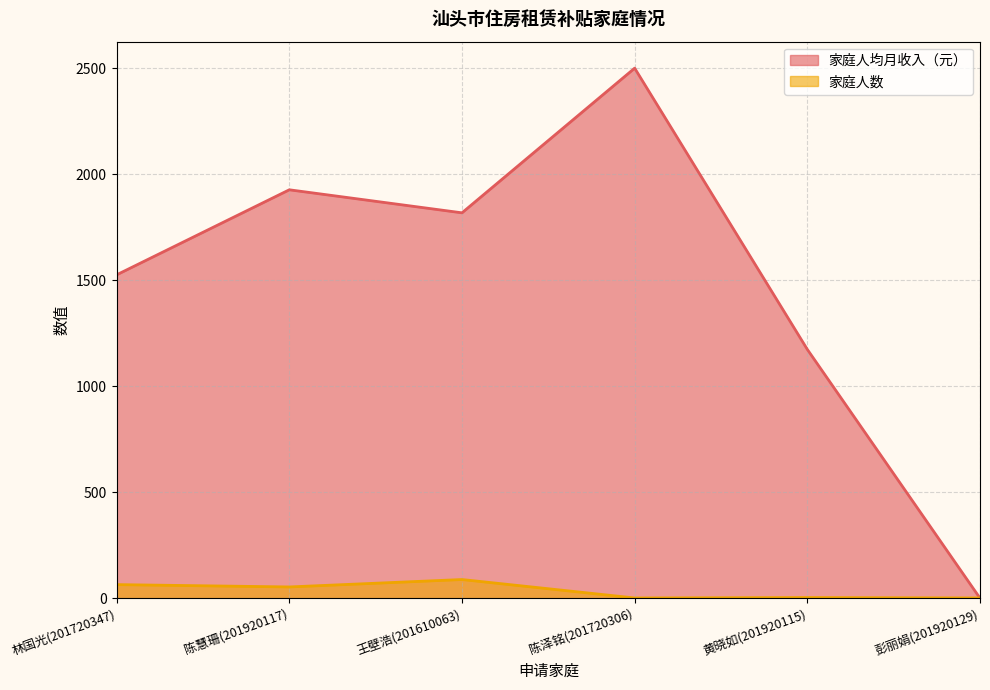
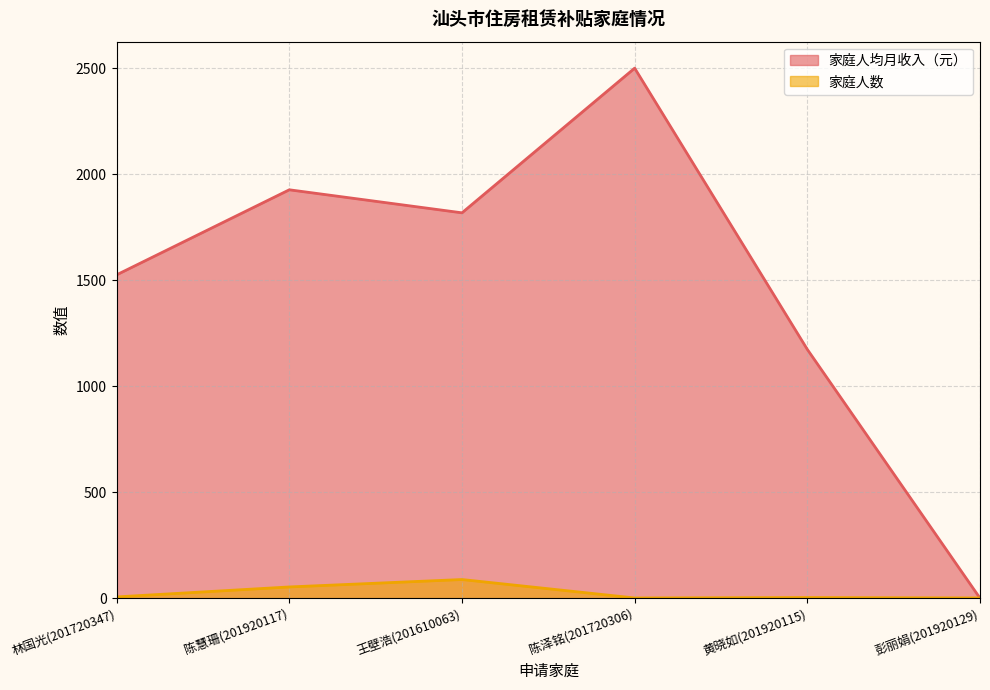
家庭人数, 林国光(201720347): 60 -> 10
